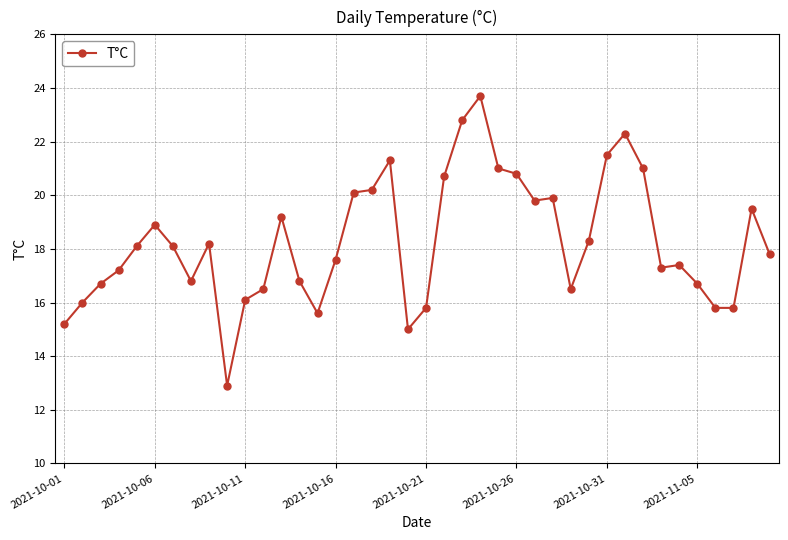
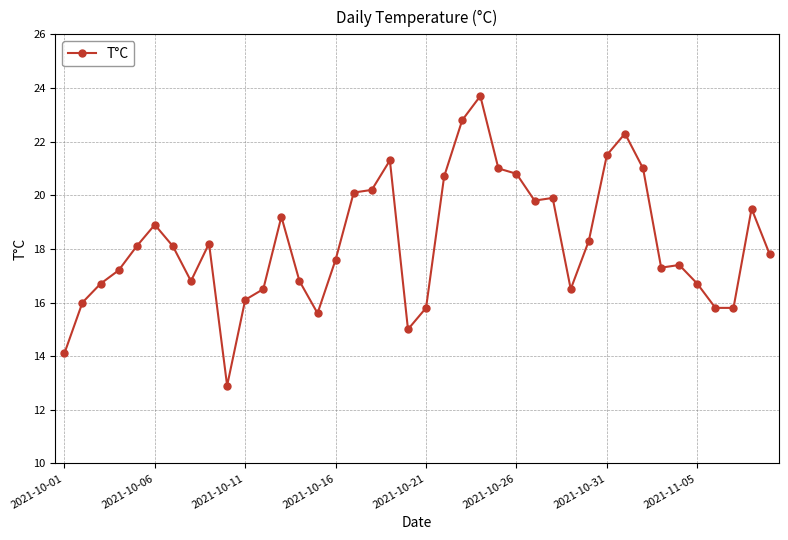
2021-10-01: 15.2 -> 14.1
